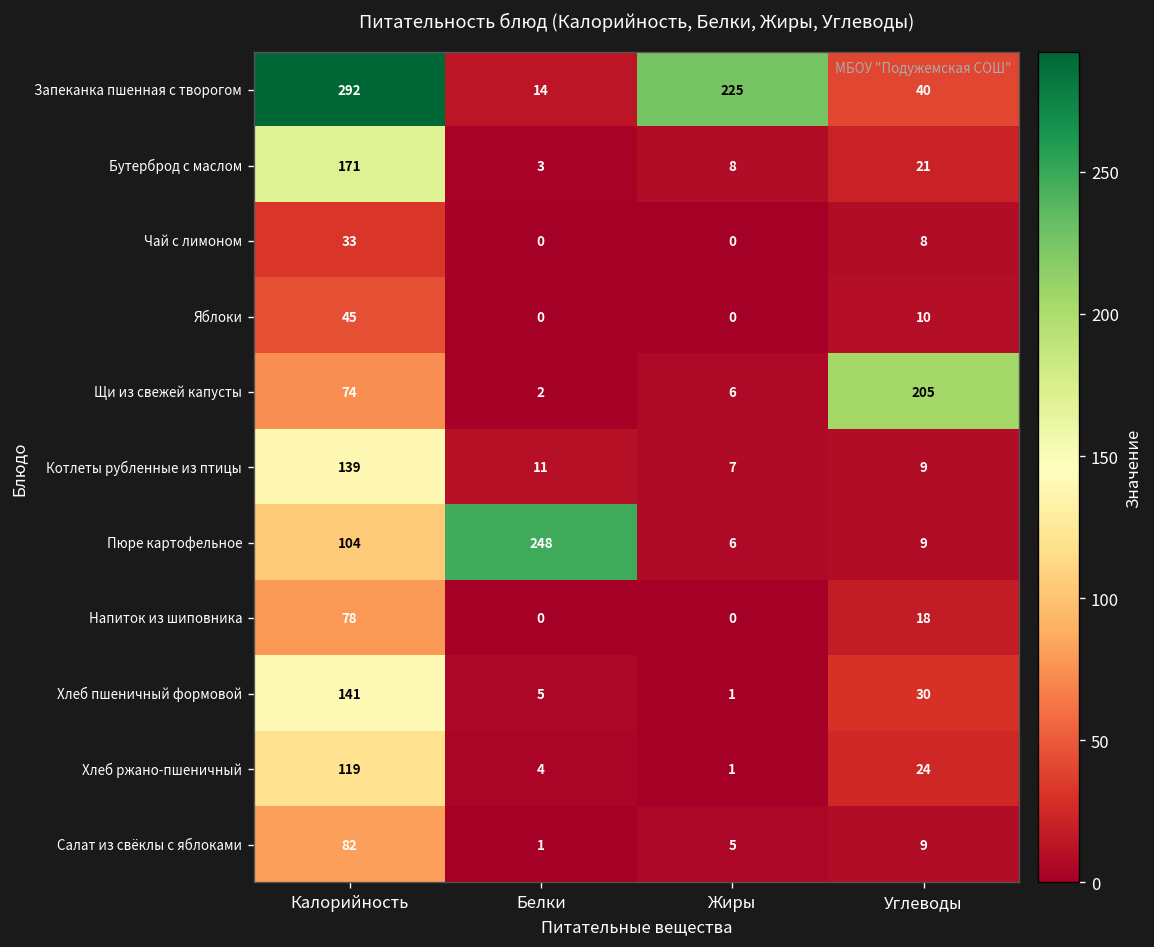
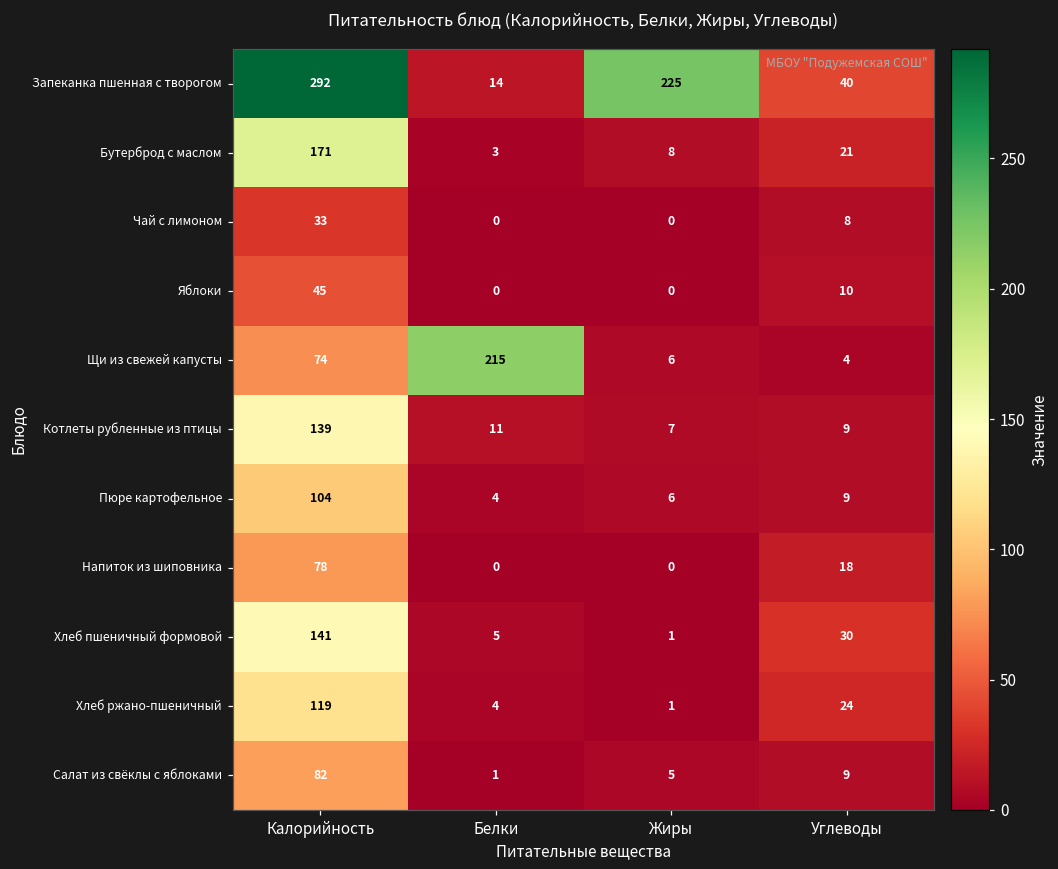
Щи из свежей капусты, Белки: 2 -> 215
Щи из свежей капусты, Углеводы: 205 -> 4
Пюре картофельное, Белки: 248 -> 4
